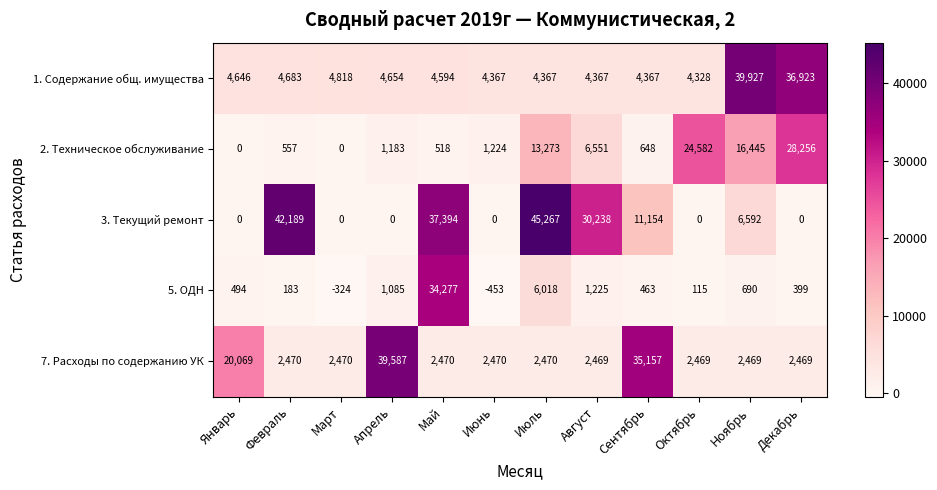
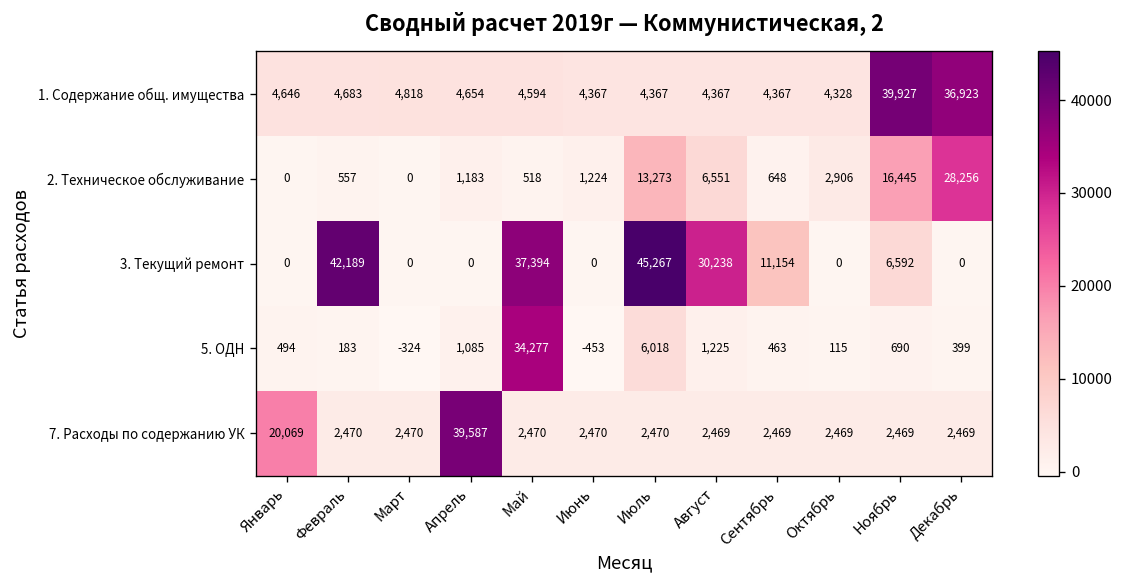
2. Техническое обслуживание, Октябрь: 24,582 -> 2,906
7. Расходы по содержанию УК, Сентябрь: 35,157 -> 2,469
